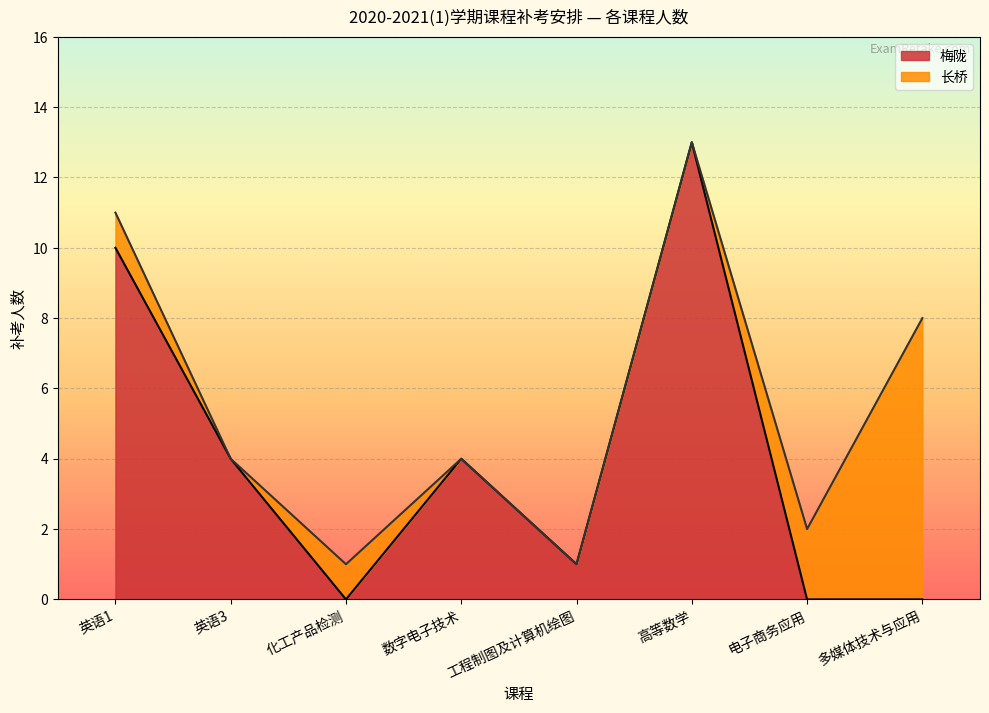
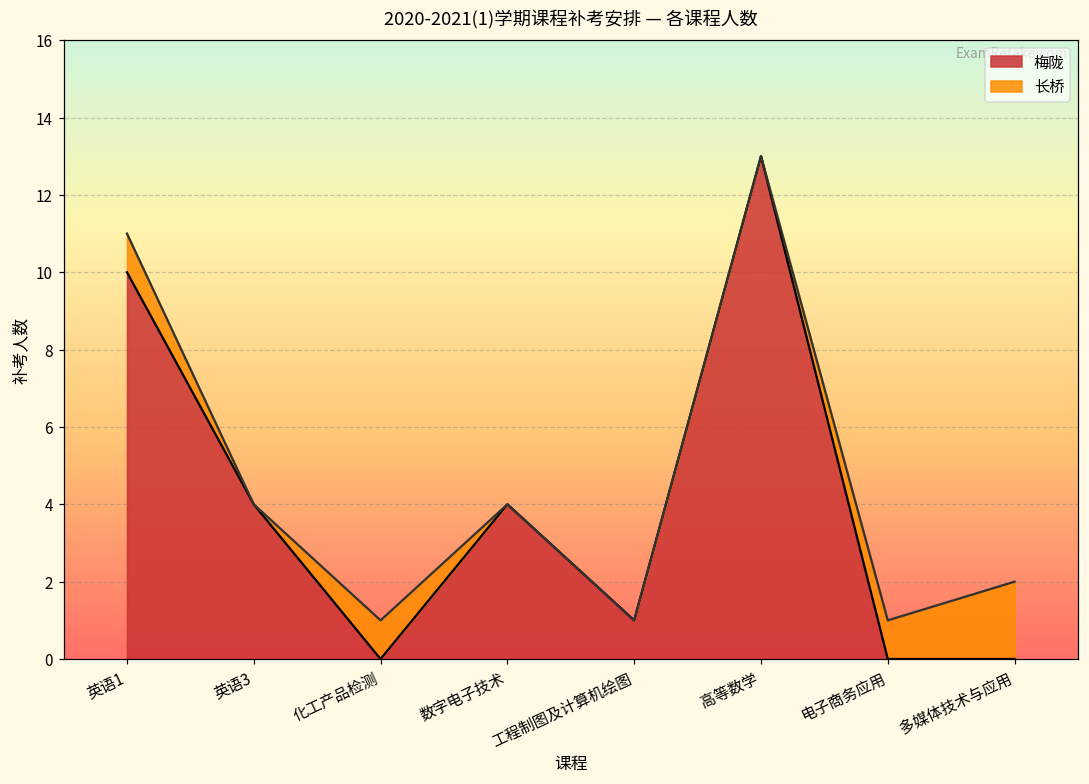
长桥, 电子商务应用: 2 -> 1
长桥, 多媒体技术与应用: 8 -> 2
